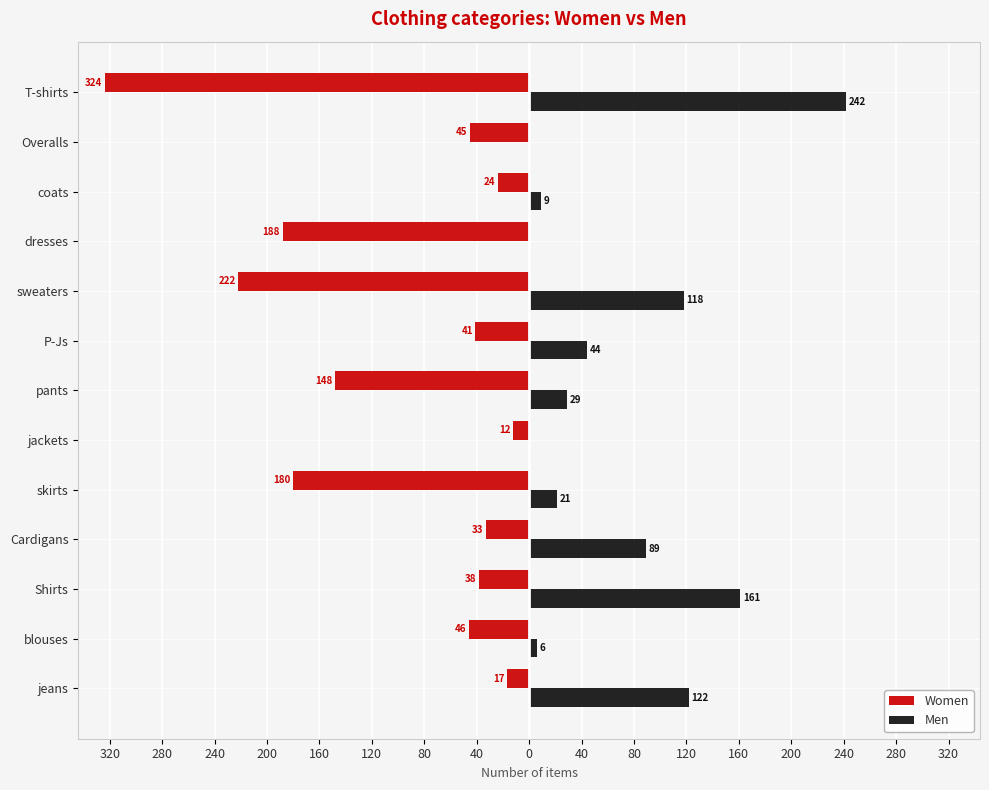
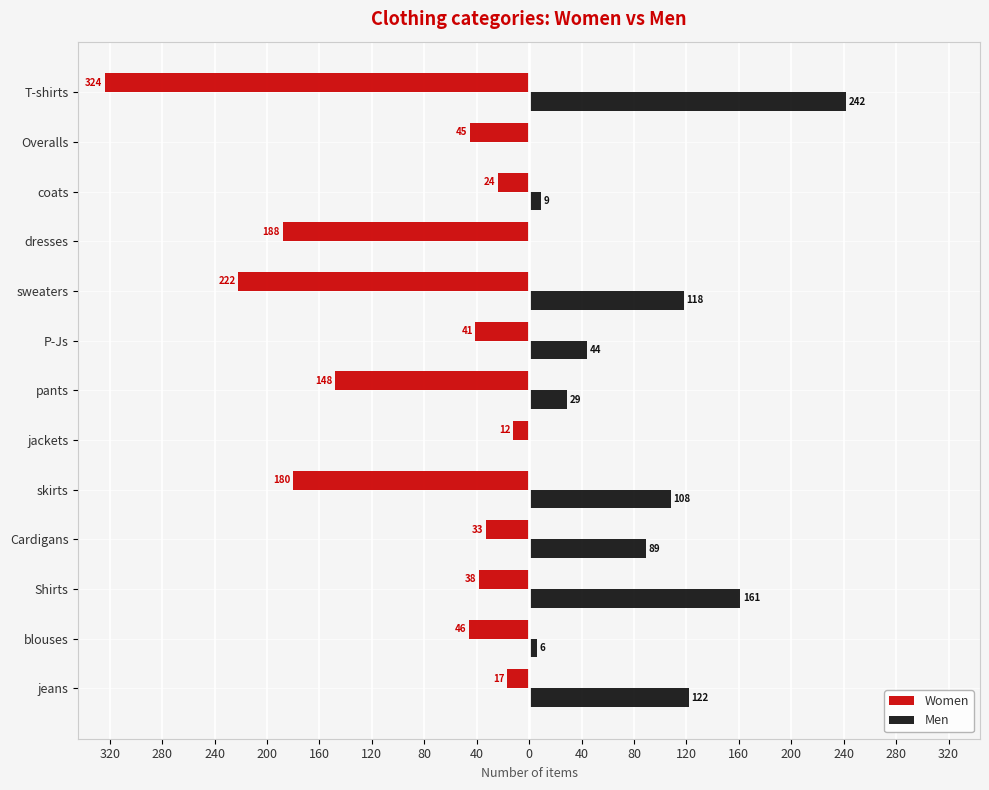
Men, skirts: 21 -> 108
